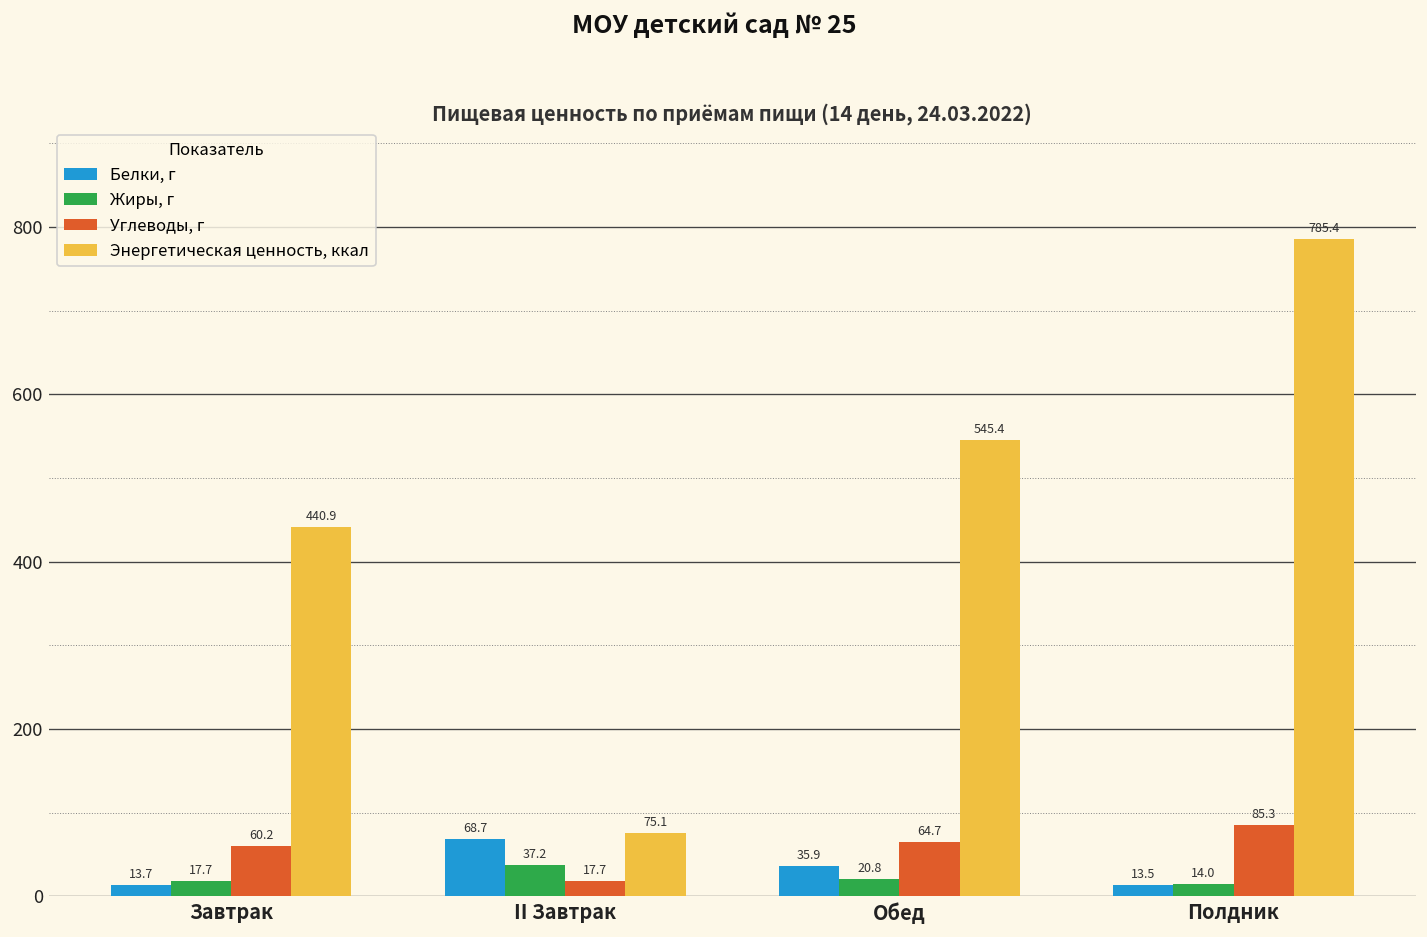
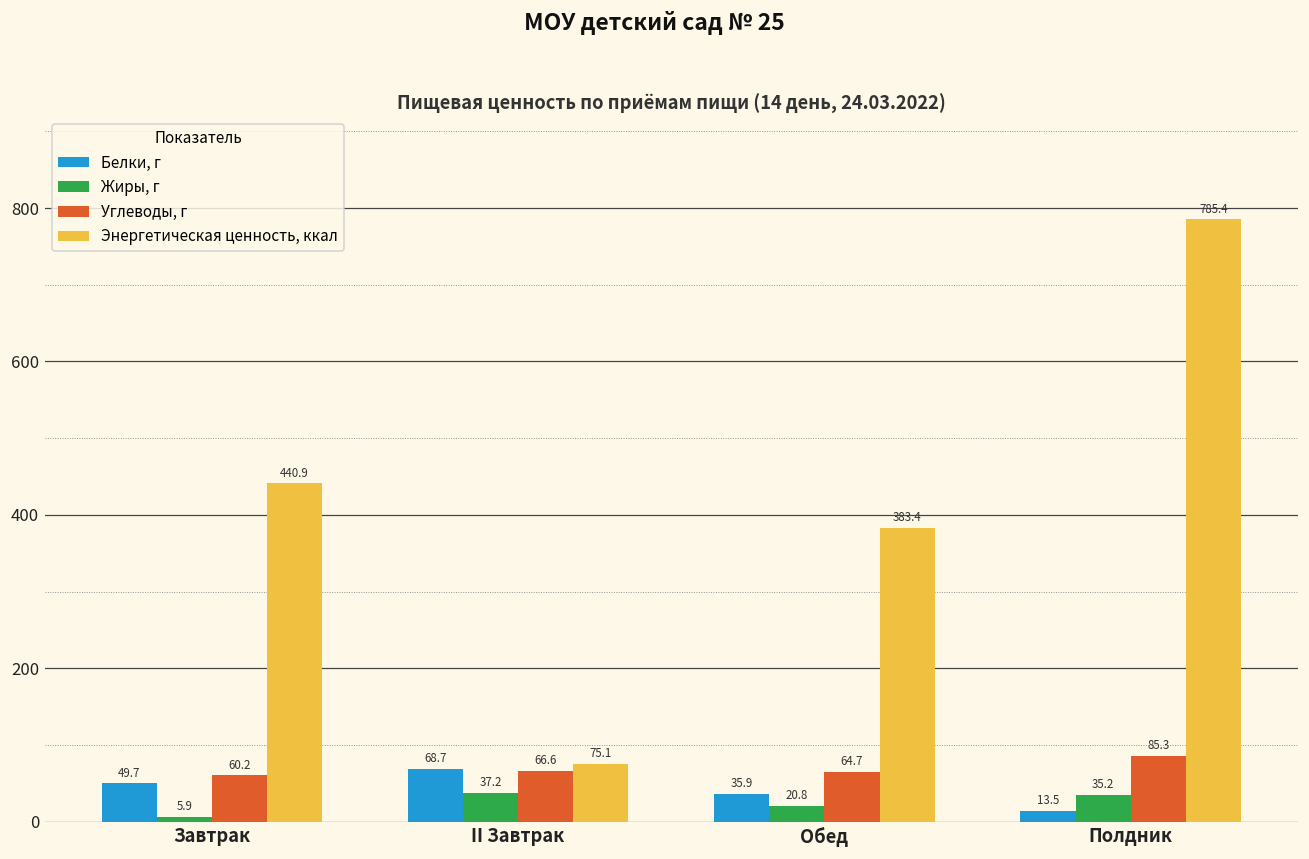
Белки, г, Завтрак: 13.7 -> 49.7
Жиры, г, Завтрак: 17.7 -> 5.9
Углеводы, г, II Завтрак: 17.7 -> 66.6
Энергетическая ценность, ккал, Обед: 545.4 -> 383.4
Жиры, г, Полдник: 14.0 -> 35.2
